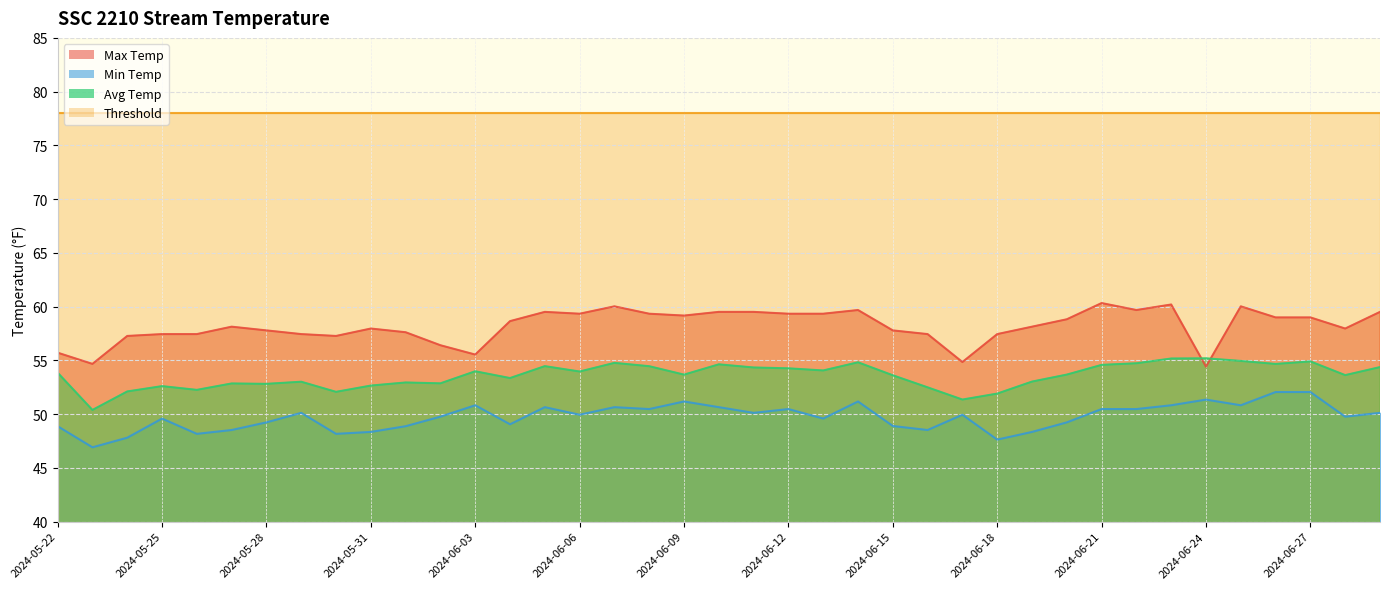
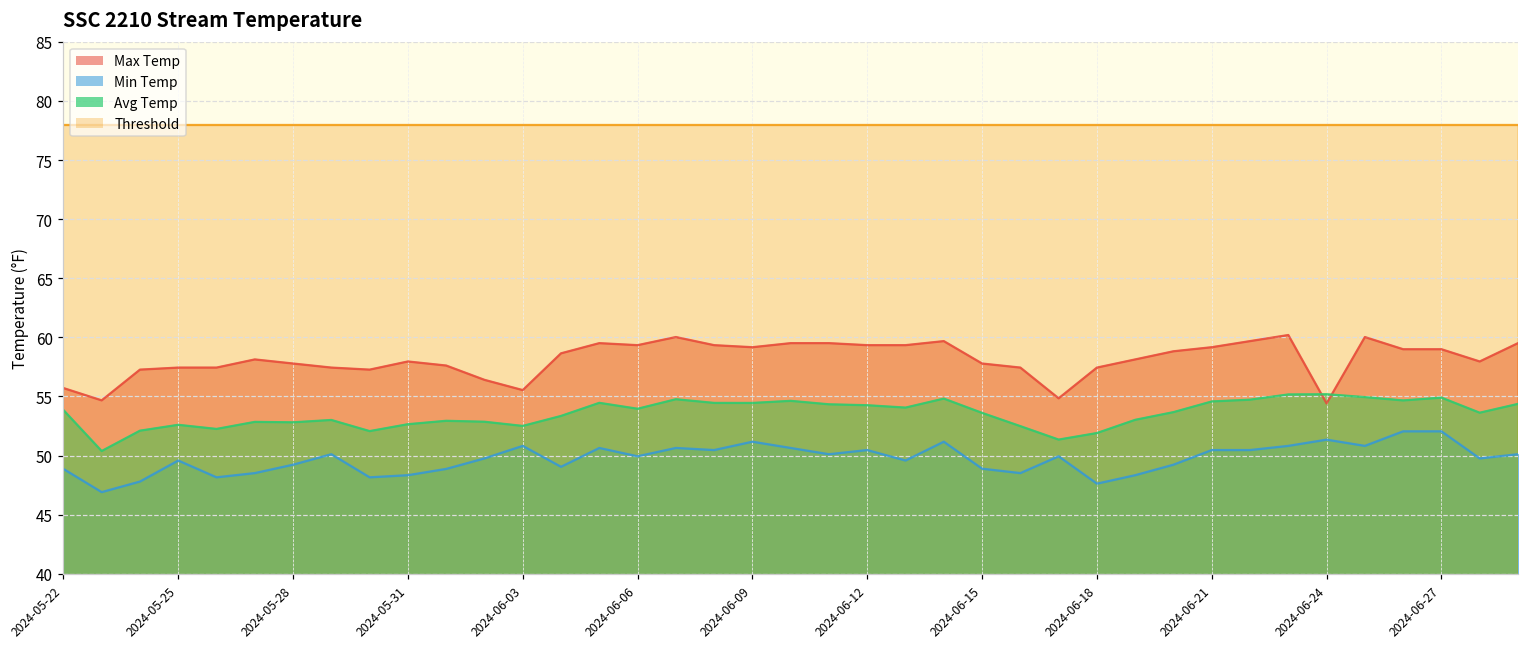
Avg Temp, 2024-06-03: 54.0 -> 52.5
Avg Temp, 2024-06-09: 53.7 -> 54.5
Max Temp, 2024-06-21: 60.3 -> 59.2
